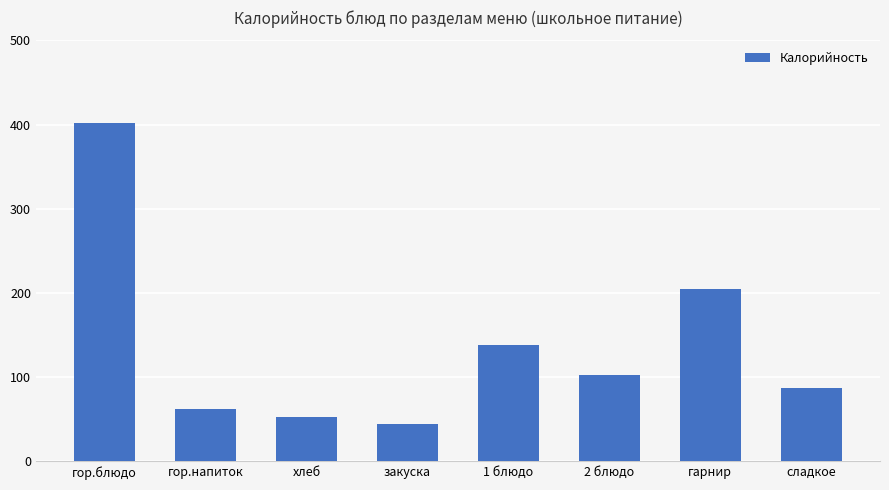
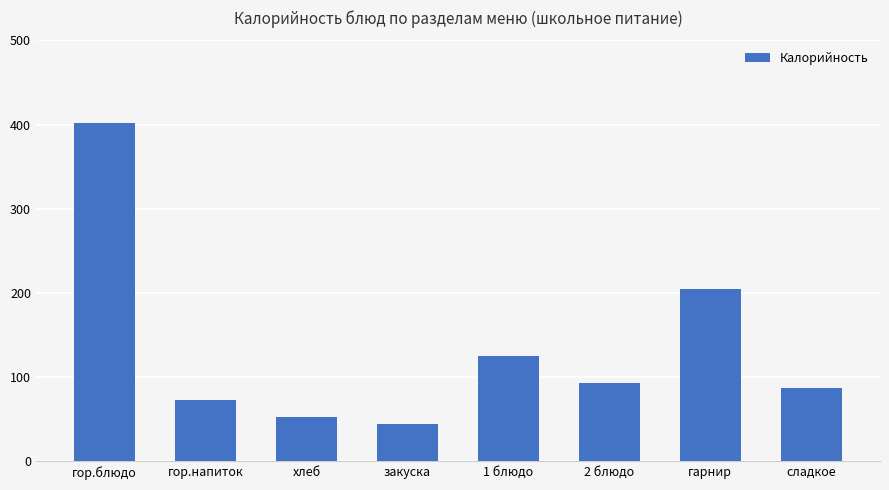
гор.напиток: 60 -> 70
1 блюдо: 140 -> 130
2 блюдо: 100 -> 90
